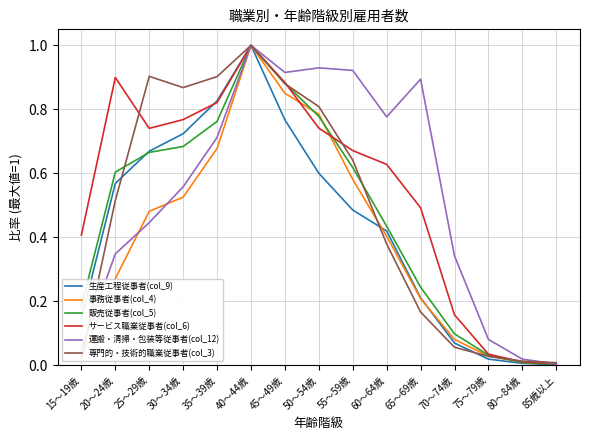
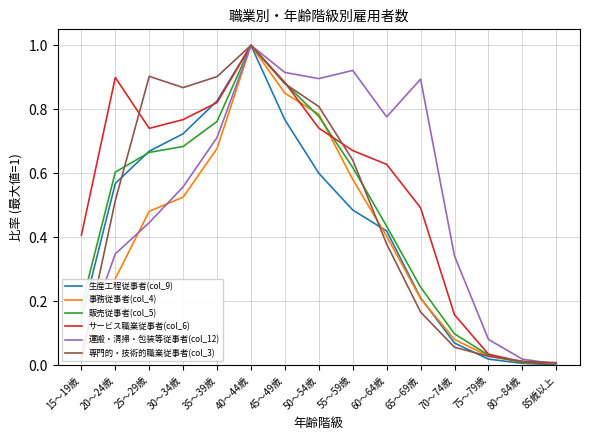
運搬・清掃・包装等従事者(col_12), 50～54歳: 0.93 -> 0.90
